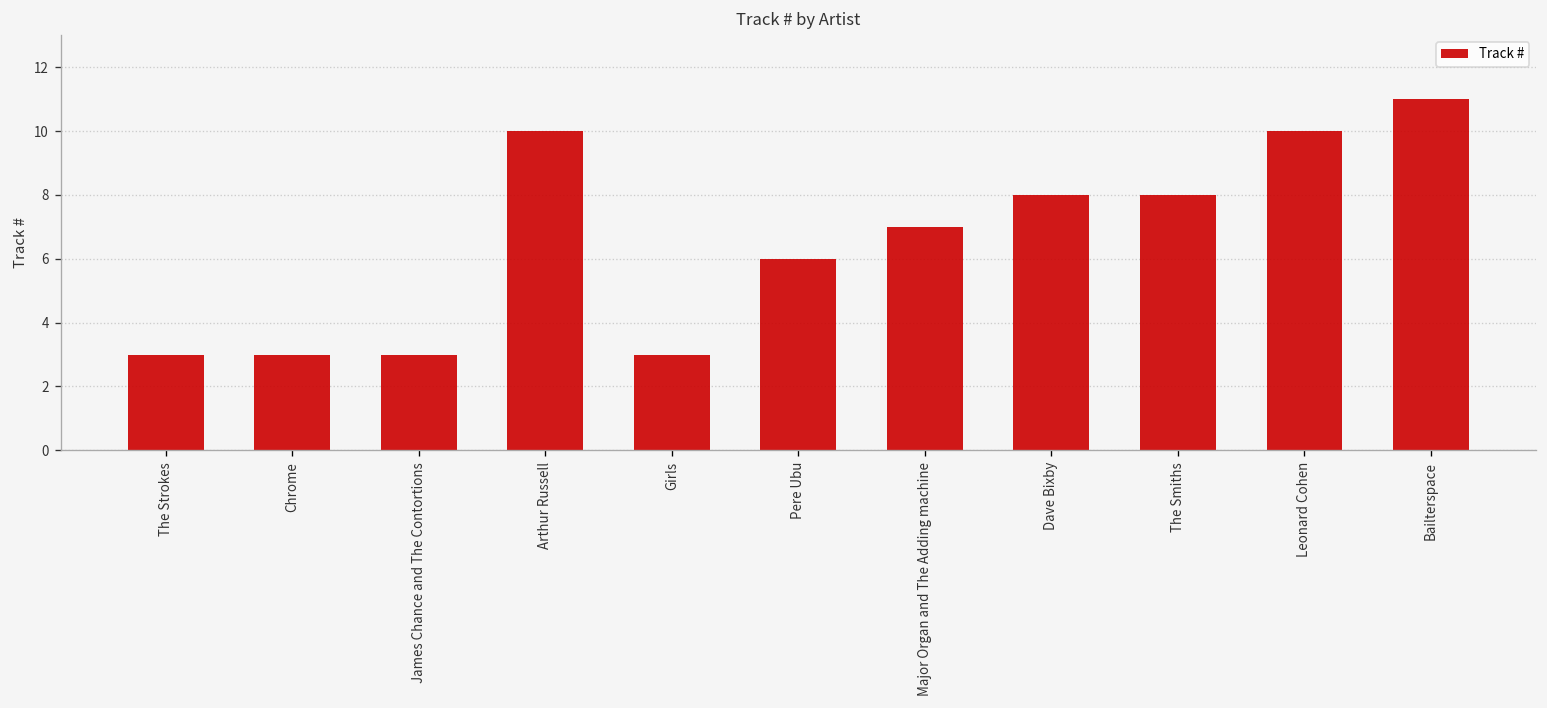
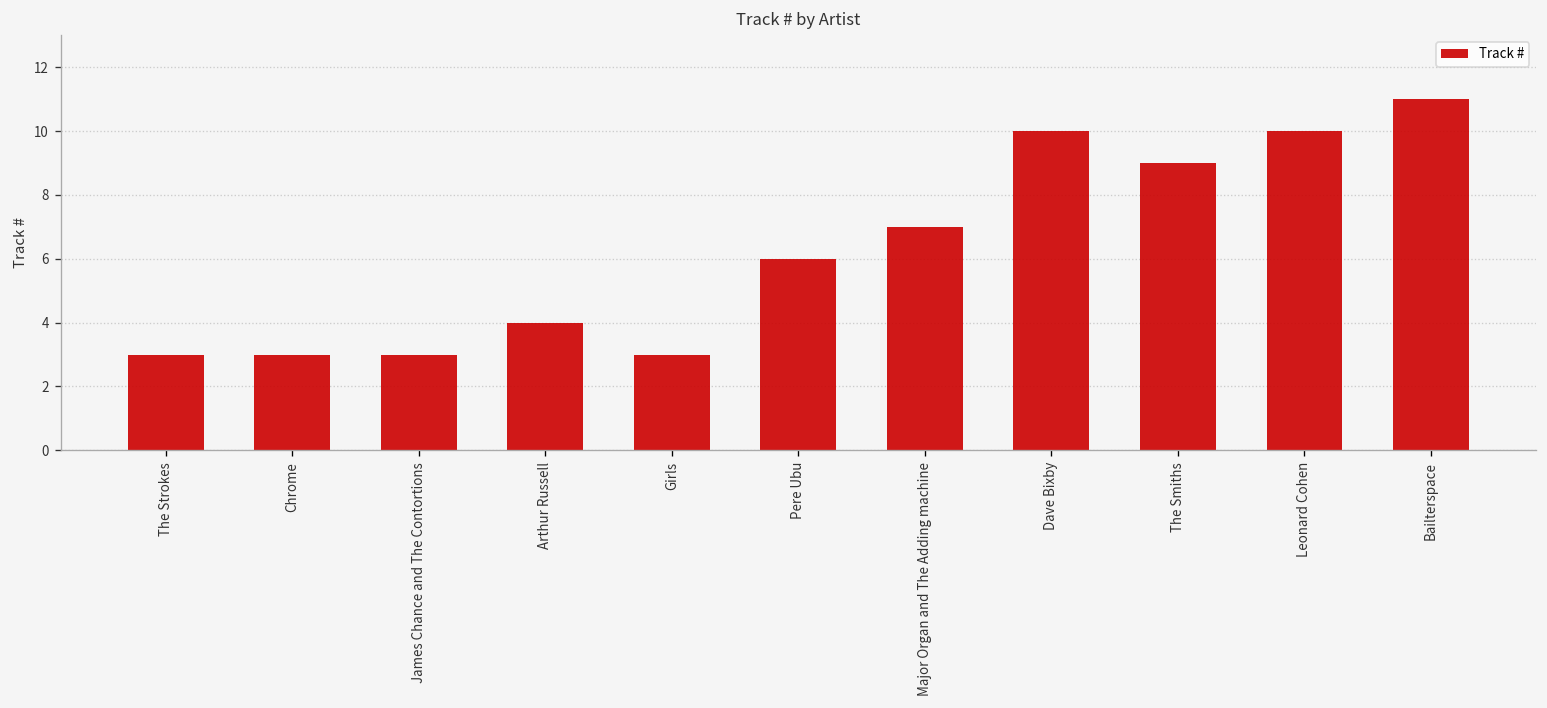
Arthur Russell: 10 -> 4
Dave Bixby: 8 -> 10
The Smiths: 8 -> 9
